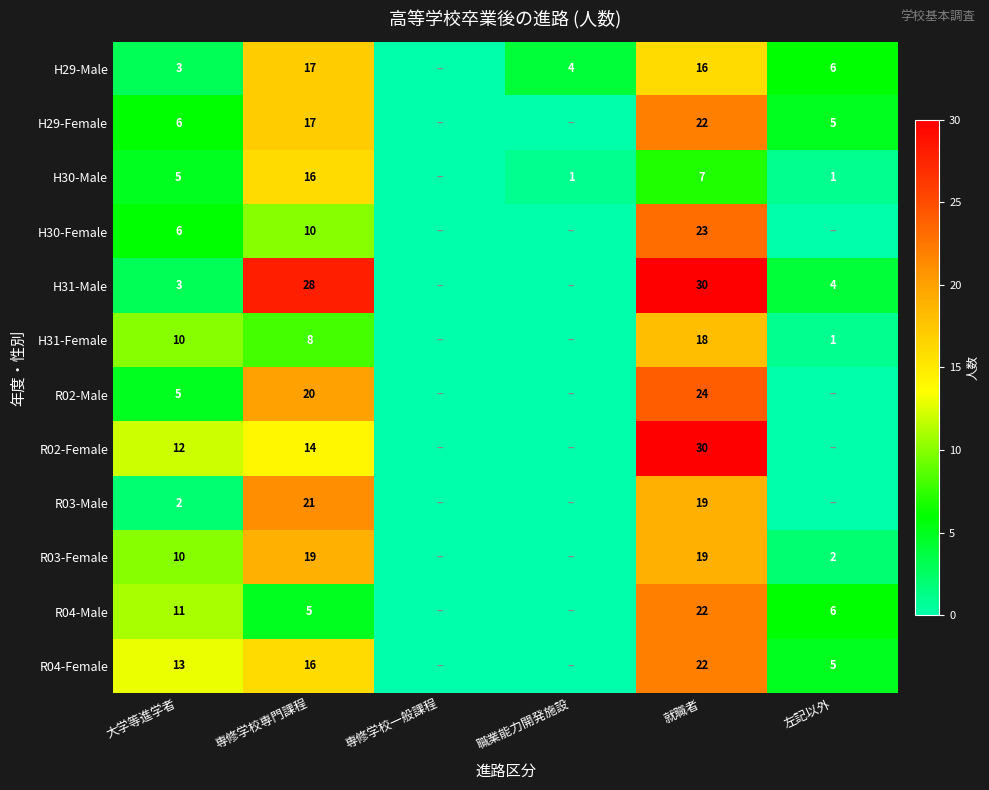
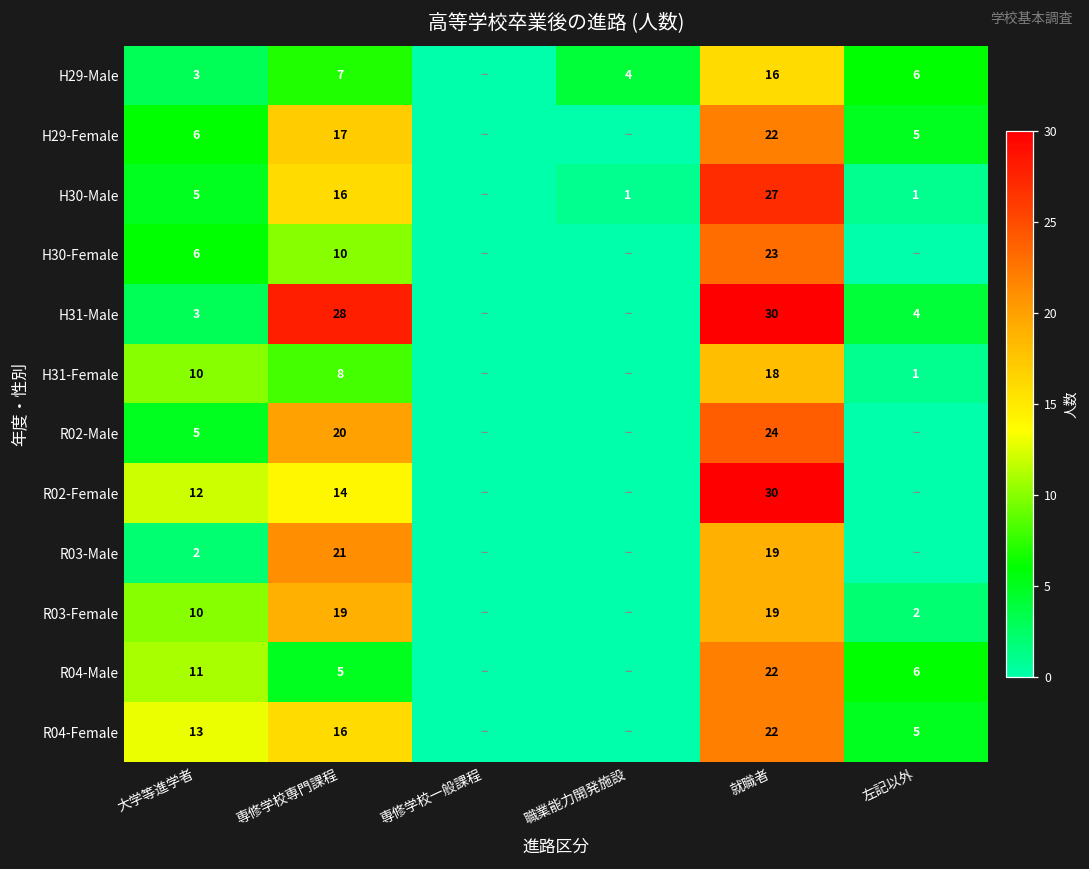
H29-Male, 専修学校専門課程: 17 -> 7
H30-Male, 就職者: 7 -> 27
